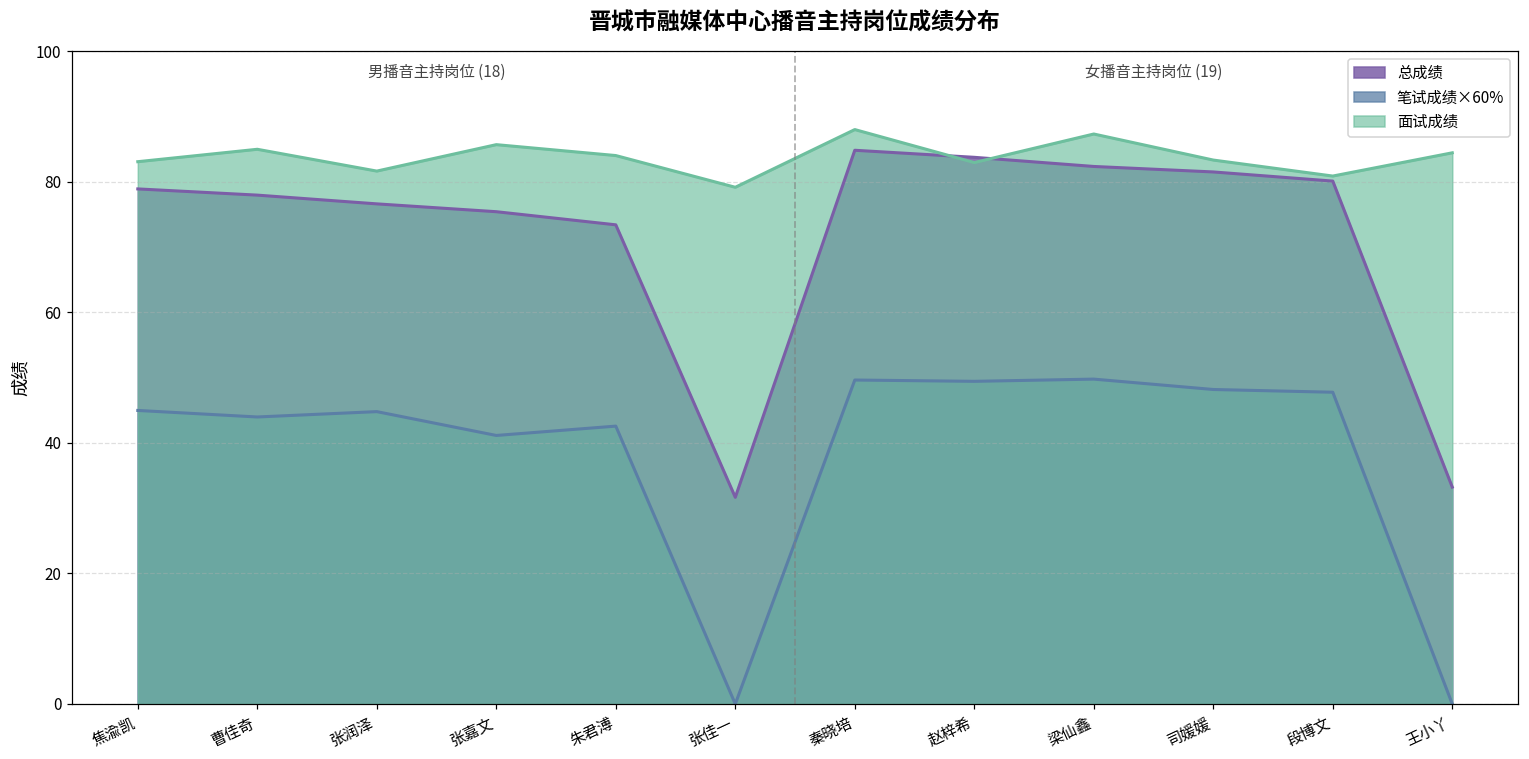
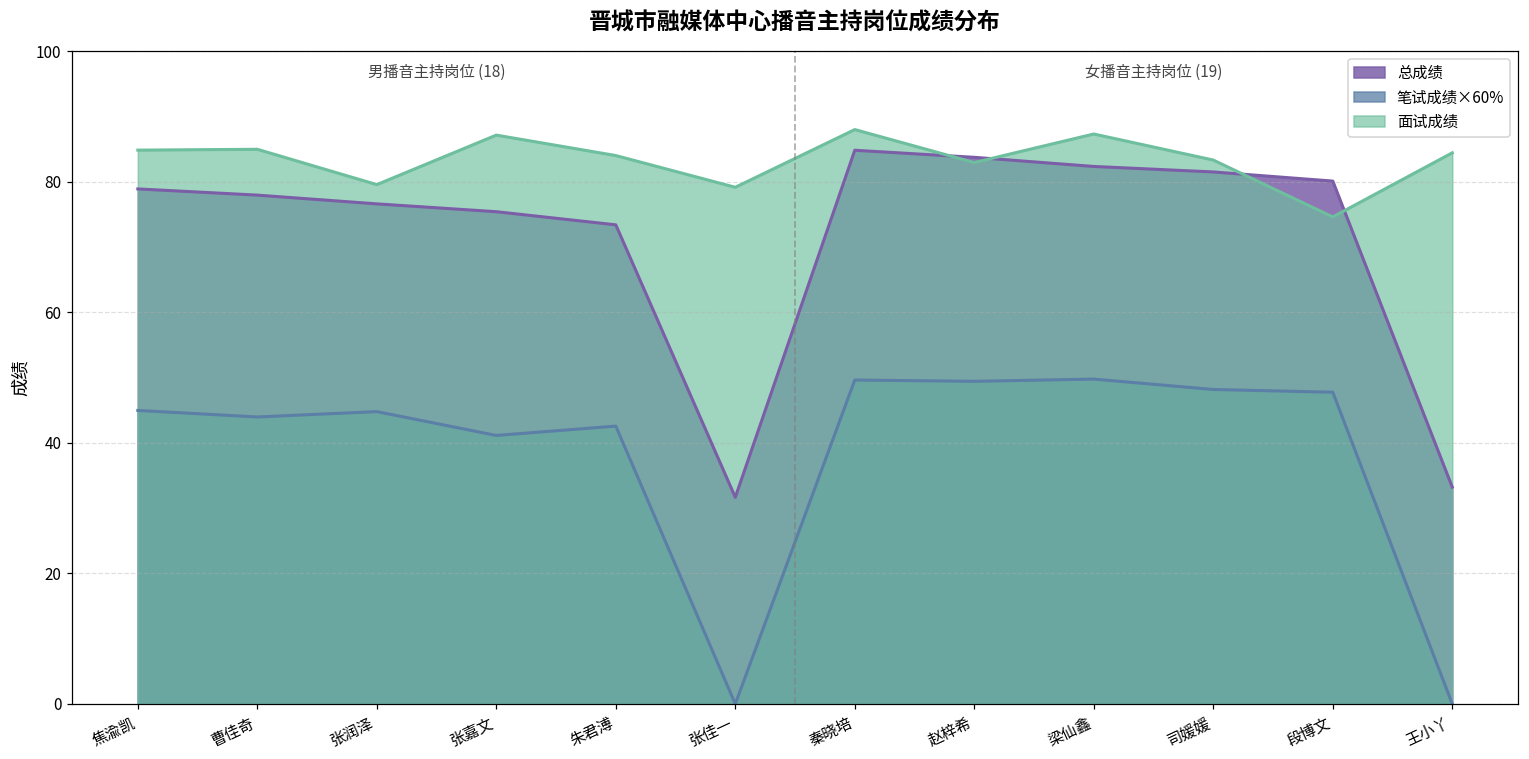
面试成绩, 焦渝凯: 83 -> 85
面试成绩, 张润泽: 82 -> 80
面试成绩, 张嘉文: 86 -> 87
面试成绩, 段博文: 81 -> 75
